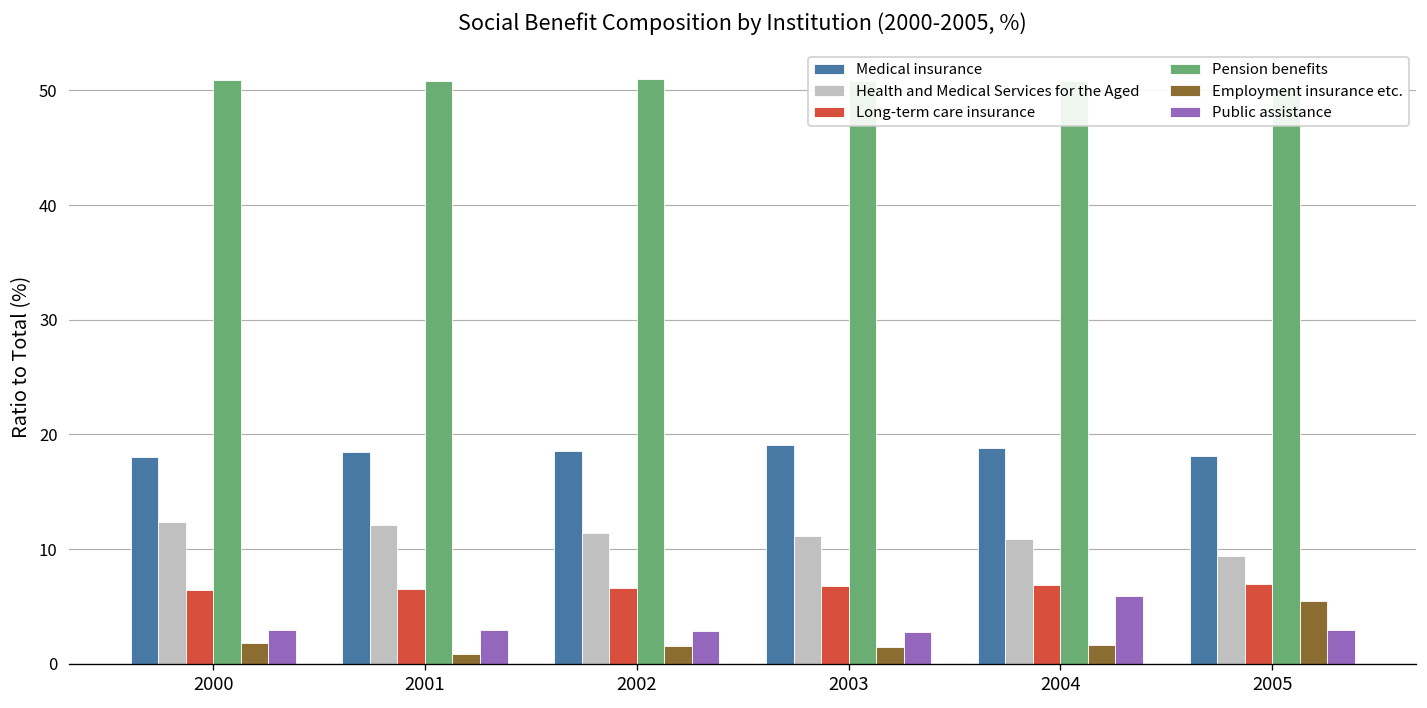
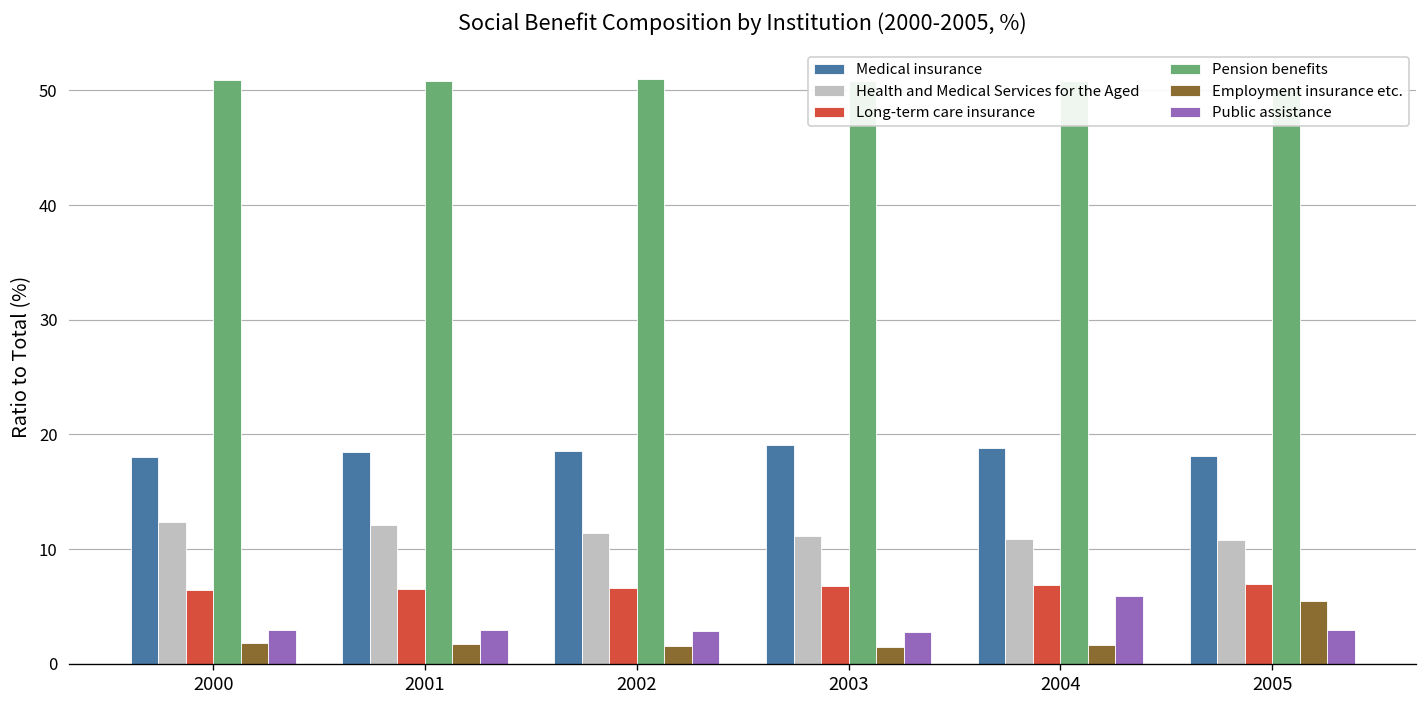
Employment insurance etc., 2001: 1 -> 2
Health and Medical Services for the Aged, 2005: 9 -> 11
